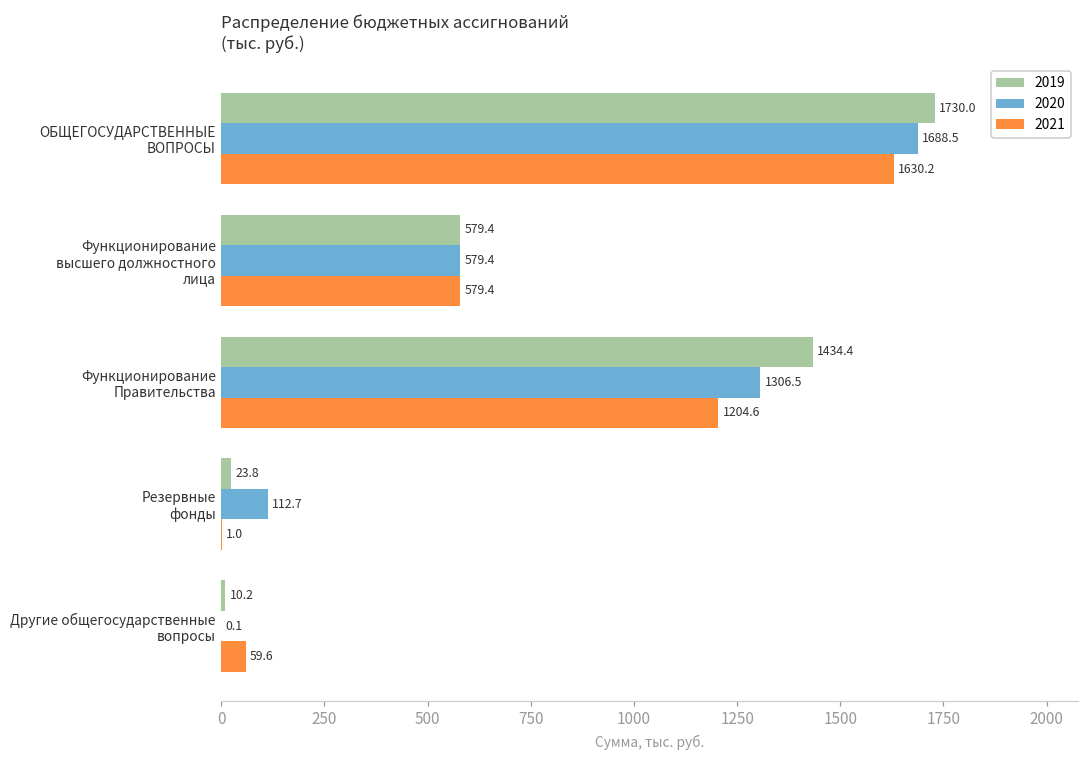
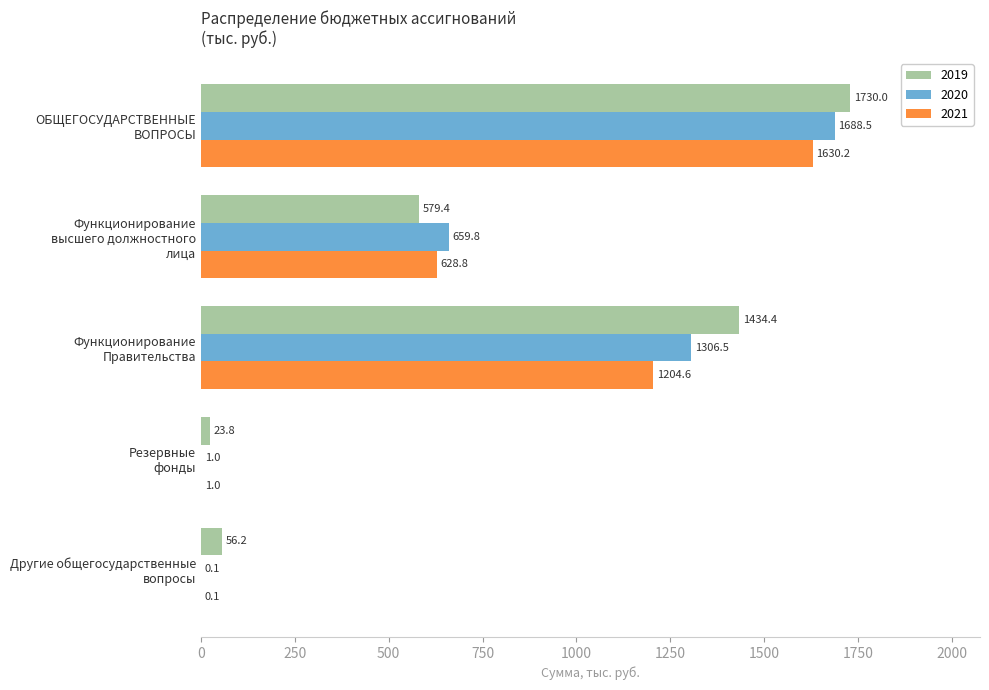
2020, Функционирование высшего должностного лица: 579.4 -> 659.8
2021, Функционирование высшего должностного лица: 579.4 -> 628.8
2020, Резервные фонды: 112.7 -> 1.0
2019, Другие общегосударственные вопросы: 10.2 -> 56.2
2021, Другие общегосударственные вопросы: 59.6 -> 0.1
